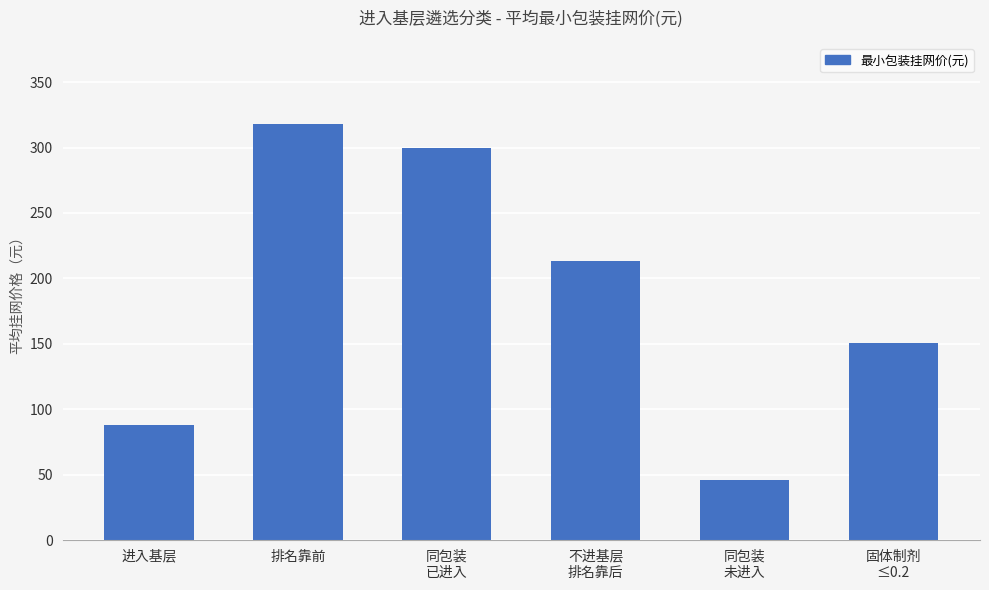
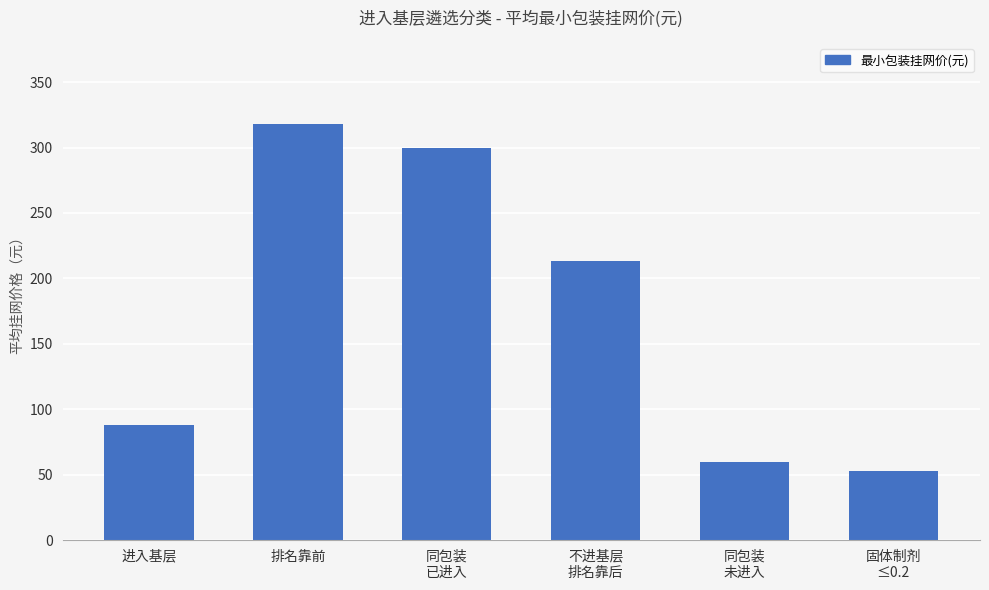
同包装 未进入: 46 -> 60
固体制剂 ≤0.2: 151 -> 53
